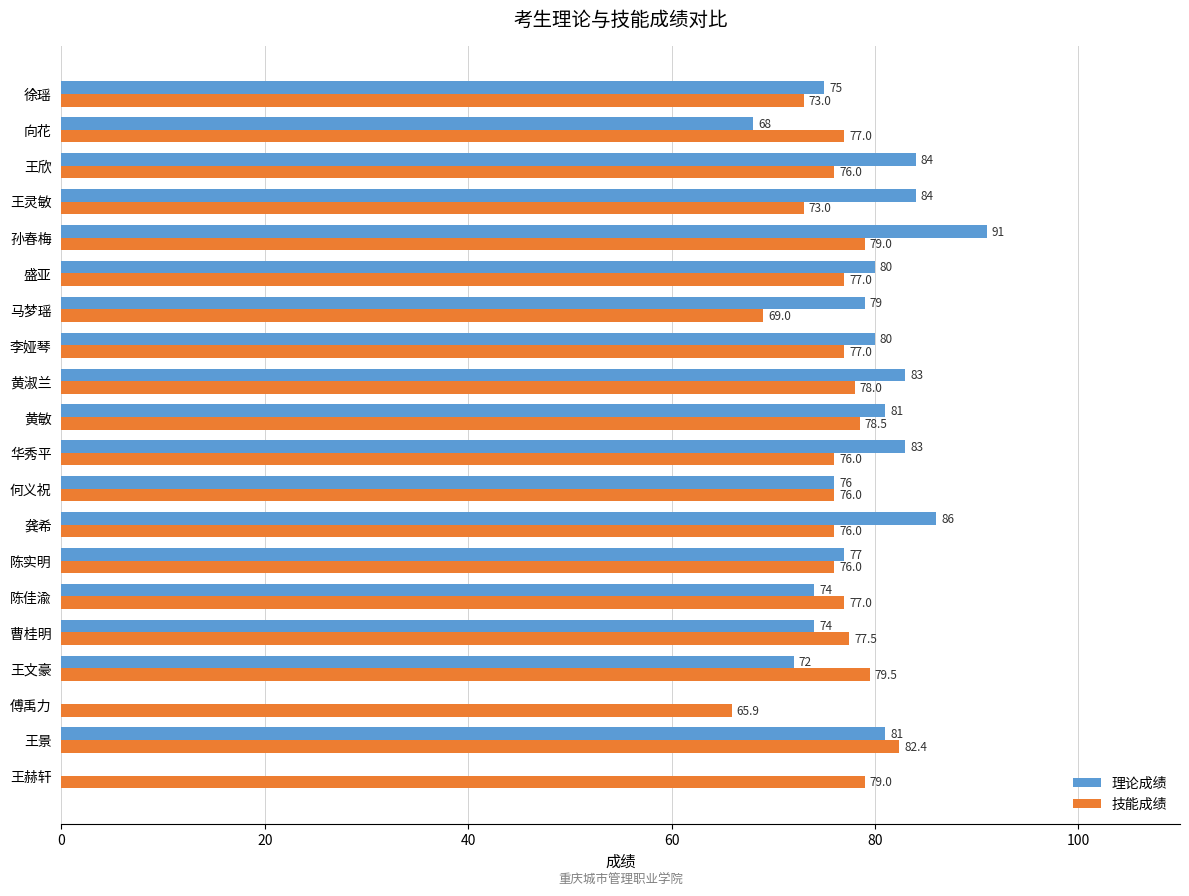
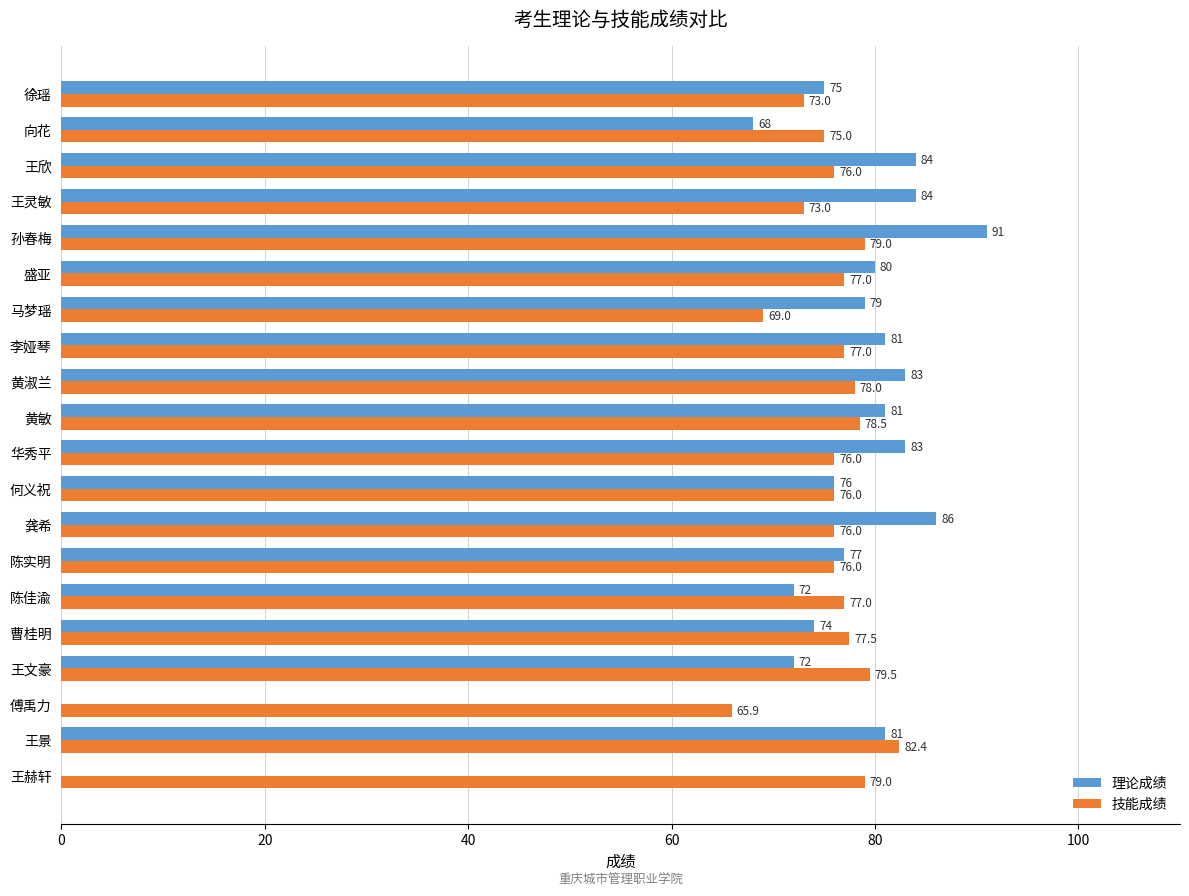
技能成绩, 向花: 77.0 -> 75.0
理论成绩, 李娅琴: 80 -> 81
理论成绩, 陈佳渝: 74 -> 72
